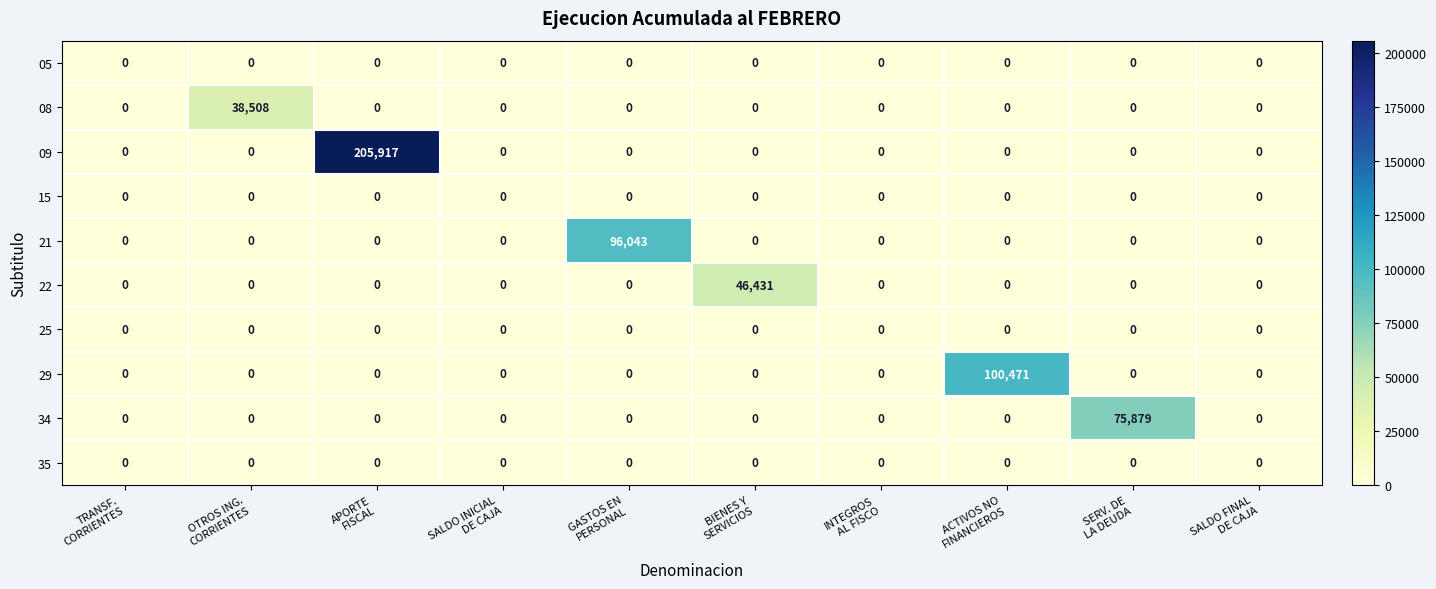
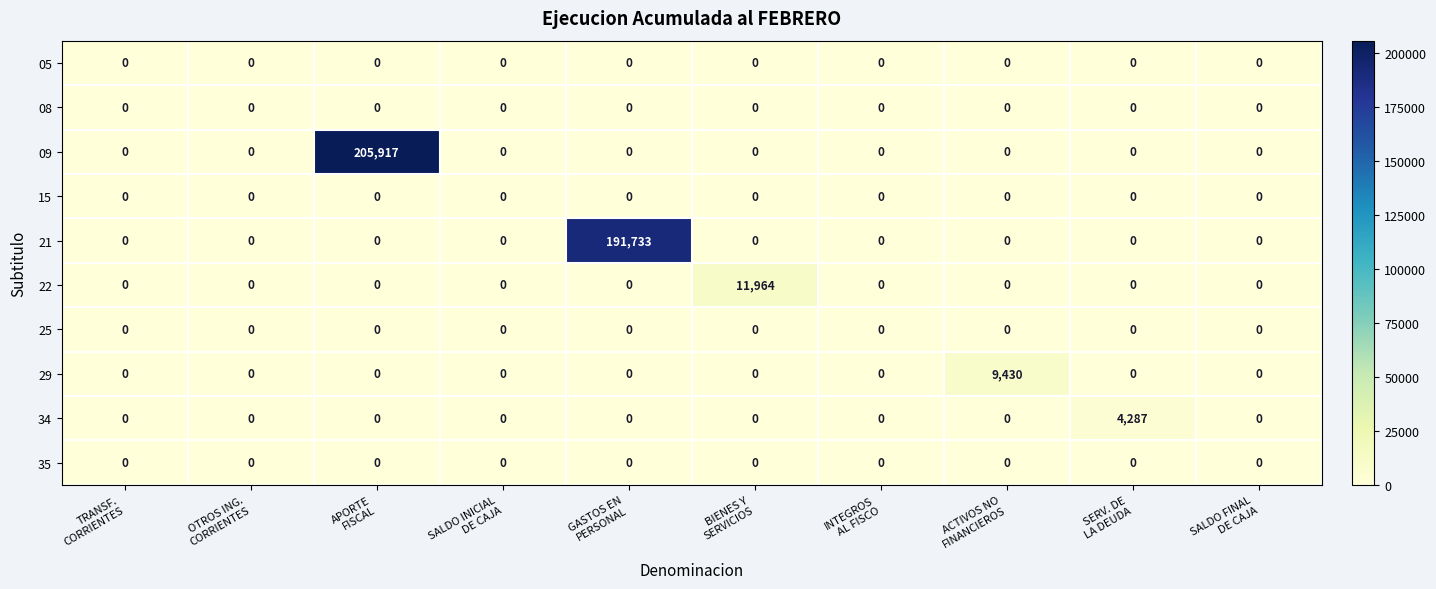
08, OTROS ING. CORRIENTES: 38,508 -> 0
21, GASTOS EN PERSONAL: 96,043 -> 191,733
22, BIENES Y SERVICIOS: 46,431 -> 11,964
29, ACTIVOS NO FINANCIEROS: 100,471 -> 9,430
34, SERV. DE LA DEUDA: 75,879 -> 4,287
